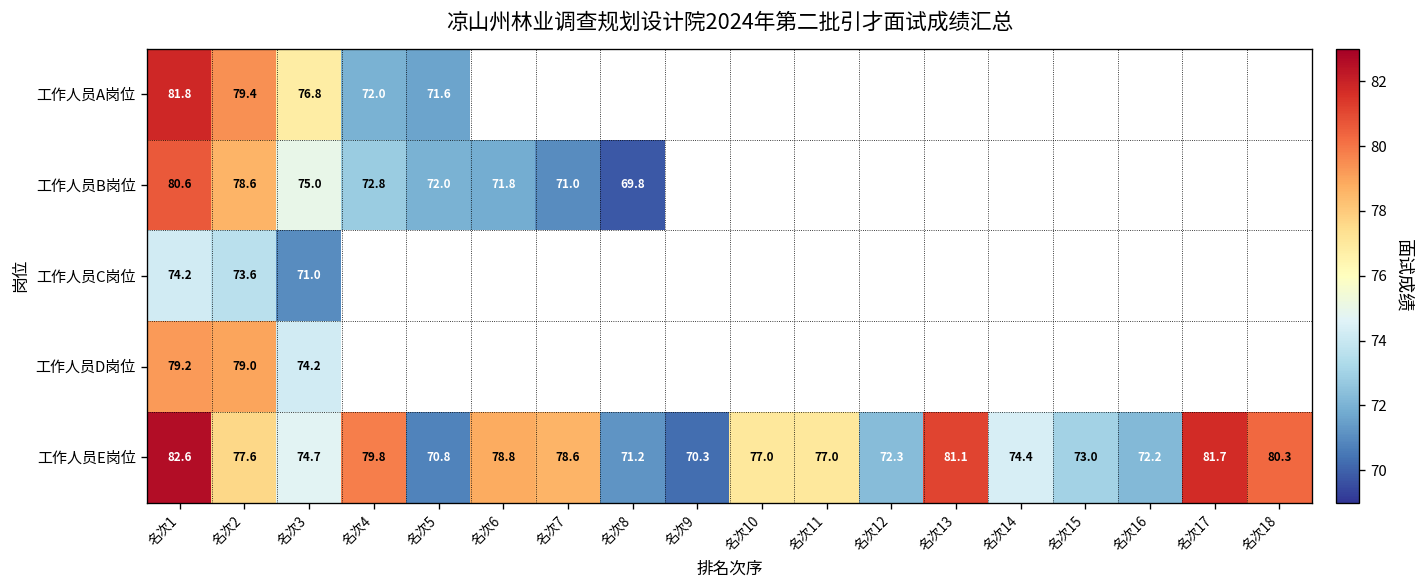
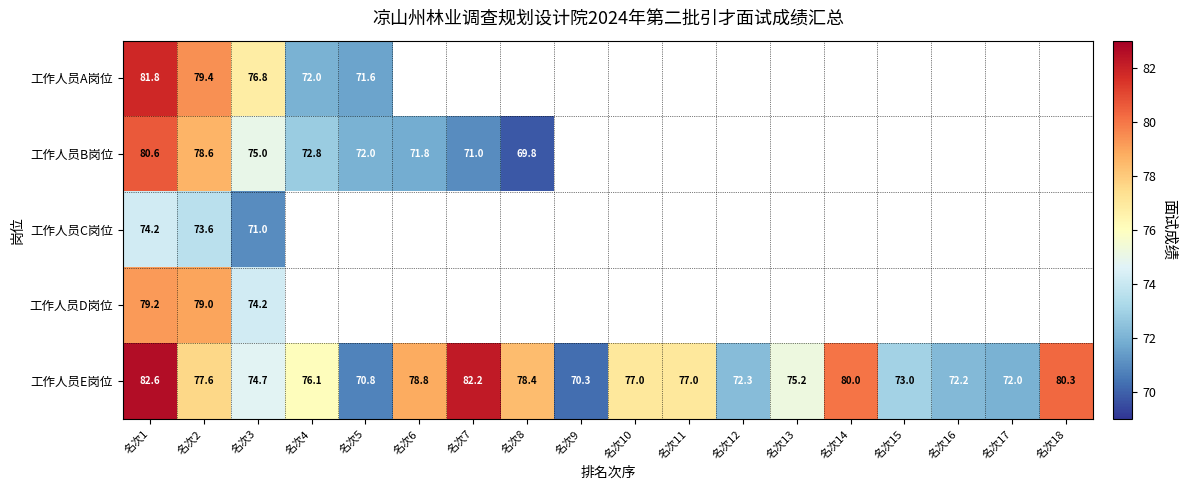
工作人员E岗位, 名次4: 79.8 -> 76.1
工作人员E岗位, 名次7: 78.6 -> 82.2
工作人员E岗位, 名次8: 71.2 -> 78.4
工作人员E岗位, 名次13: 81.1 -> 75.2
工作人员E岗位, 名次14: 74.4 -> 80.0
工作人员E岗位, 名次17: 81.7 -> 72.0
